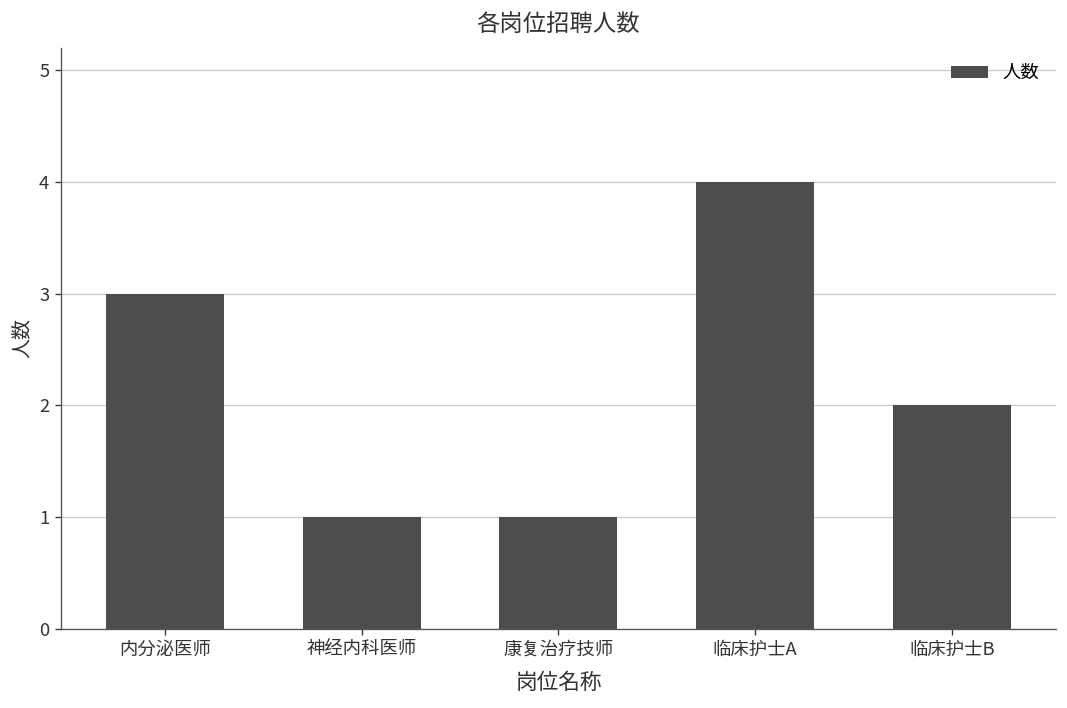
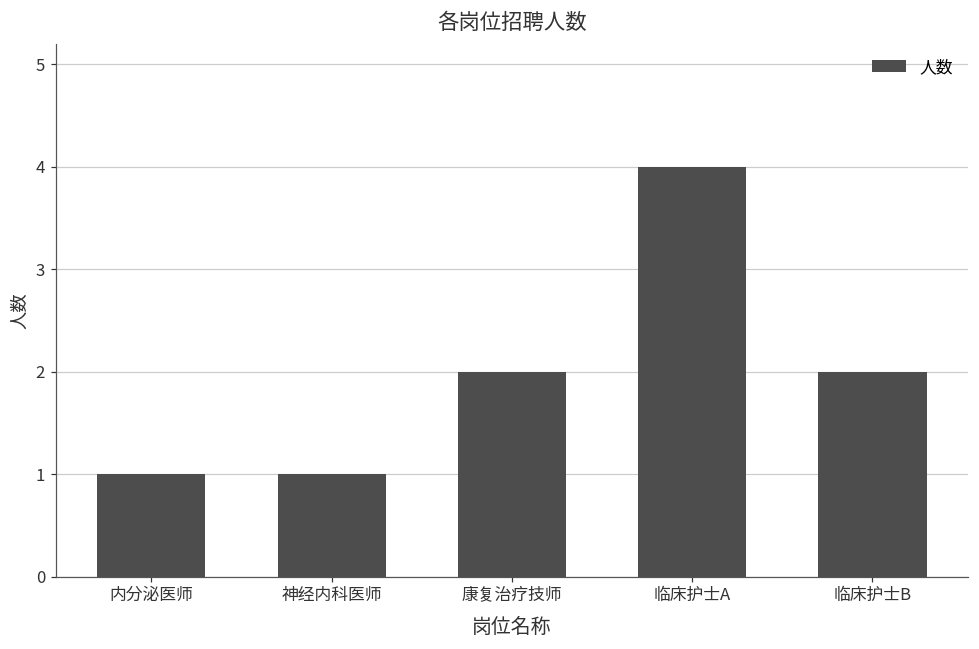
内分泌医师: 3 -> 1
康复治疗技师: 1 -> 2
